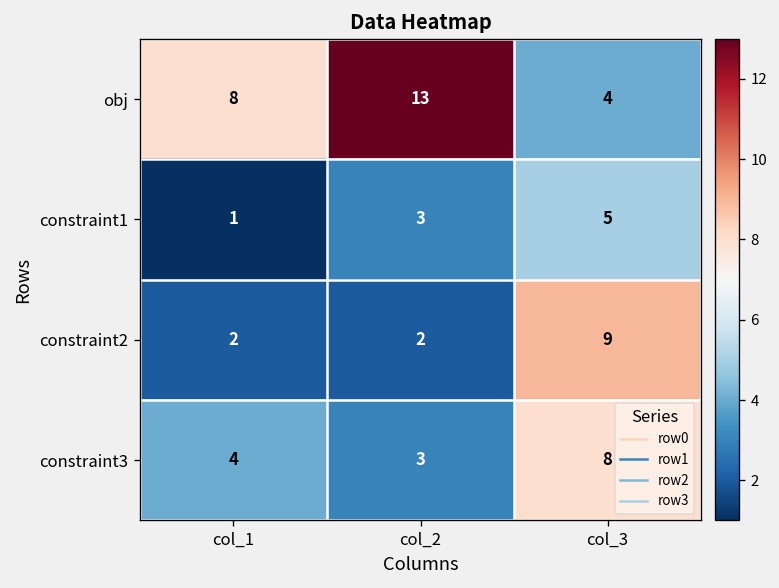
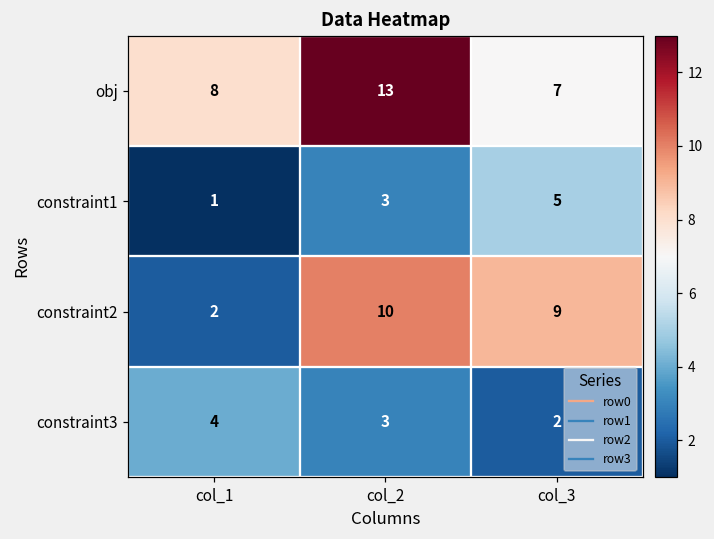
obj, col_3: 4 -> 7
constraint2, col_2: 2 -> 10
constraint3, col_3: 8 -> 2
